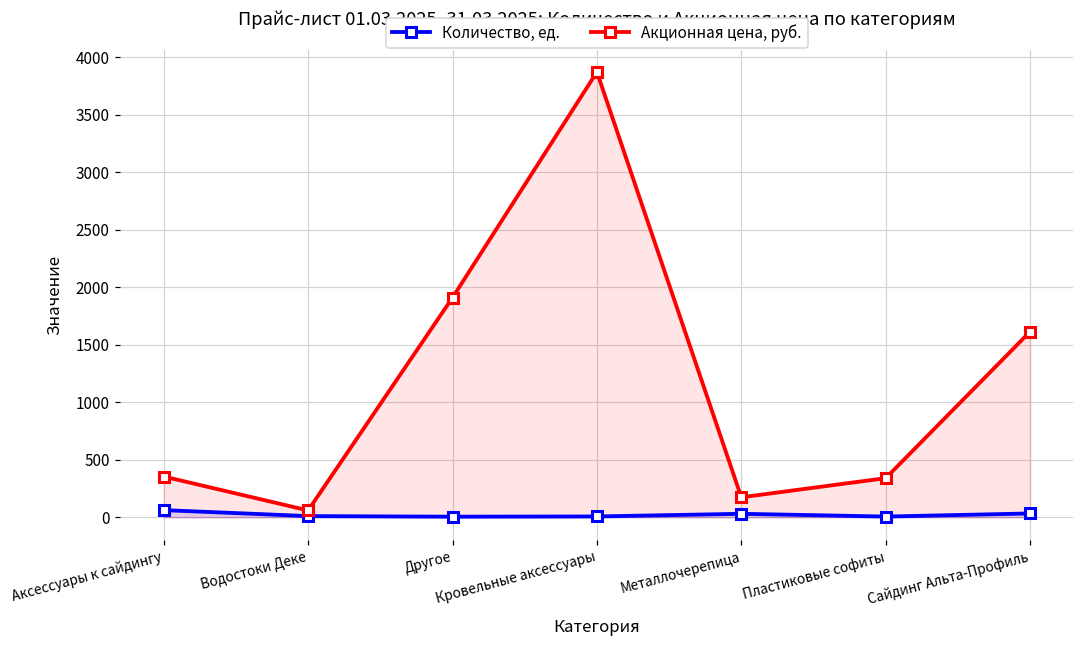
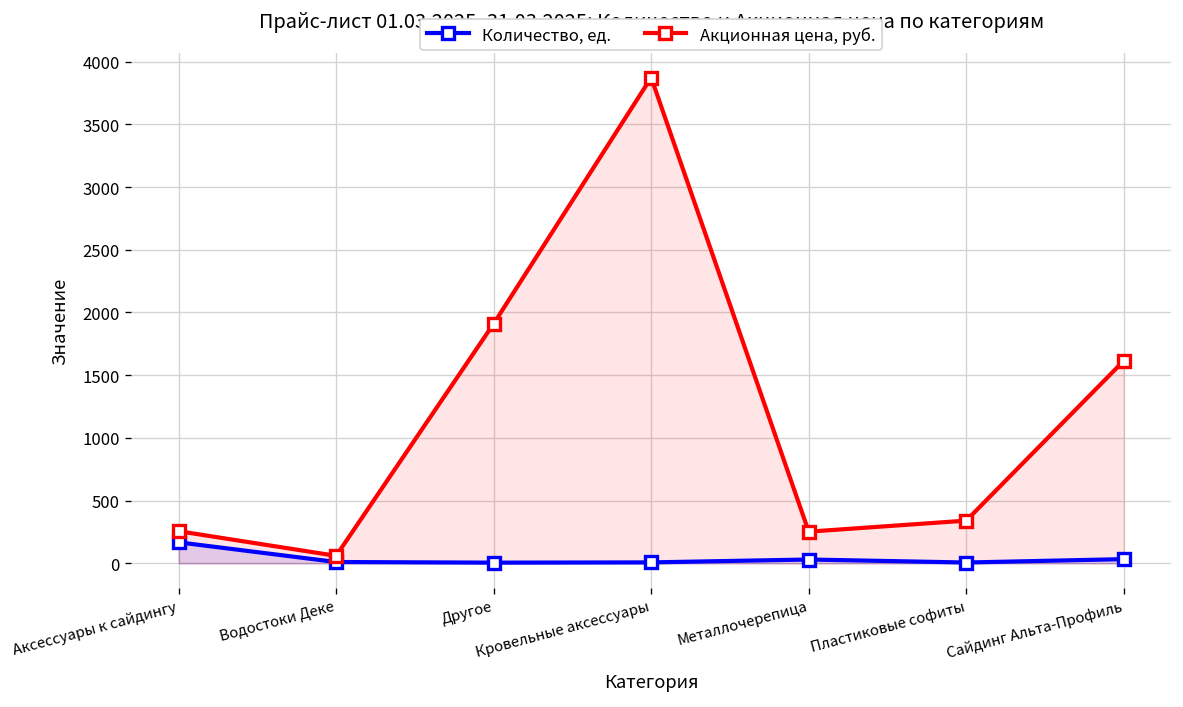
Количество, ед., Аксессуары к сайдингу: 60 -> 170
Акционная цена, руб., Аксессуары к сайдингу: 350 -> 260
Акционная цена, руб., Металлочерепица: 170 -> 250
